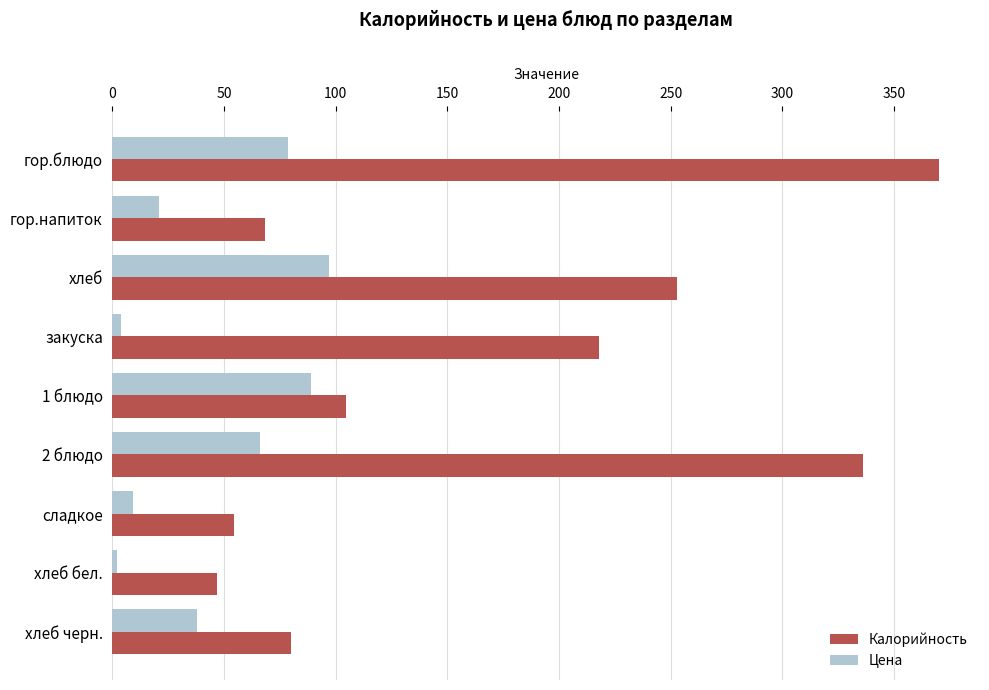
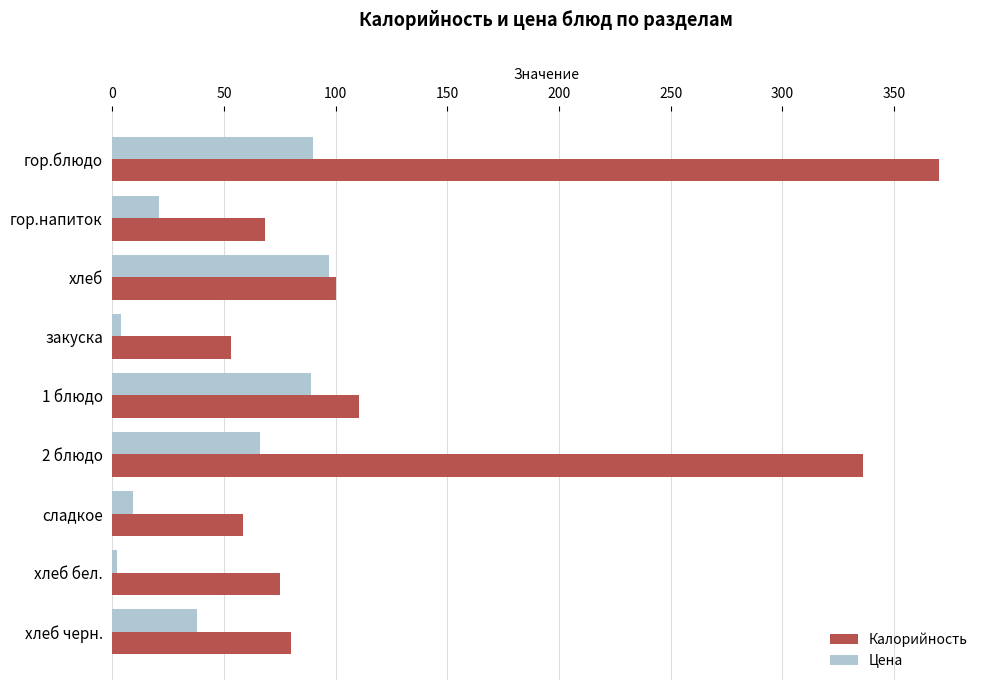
Цена, гор.блюдо: 78 -> 90
Калорийность, хлеб: 253 -> 100
Калорийность, закуска: 218 -> 53
Калорийность, 1 блюдо: 104 -> 111
Калорийность, сладкое: 54 -> 59
Калорийность, хлеб бел.: 47 -> 75
